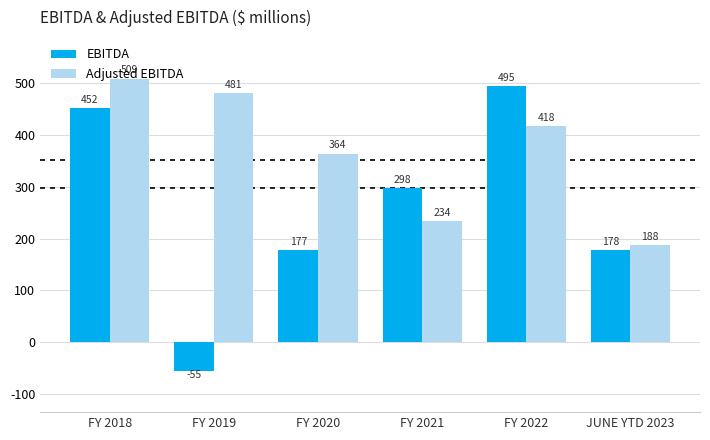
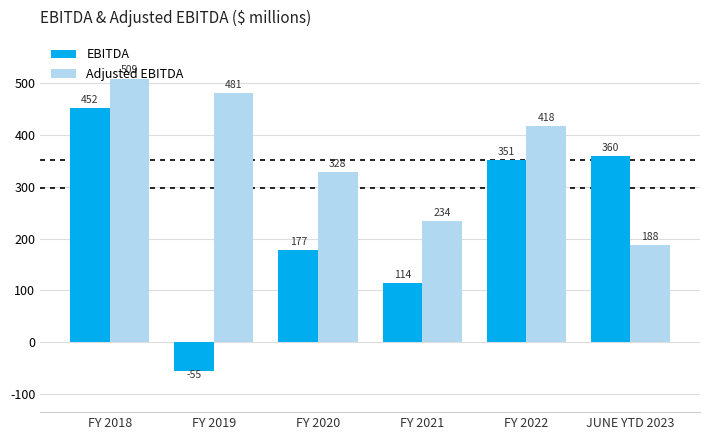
Adjusted EBITDA, FY 2020: 364 -> 328
EBITDA, FY 2021: 298 -> 114
EBITDA, FY 2022: 495 -> 351
EBITDA, JUNE YTD 2023: 178 -> 360
